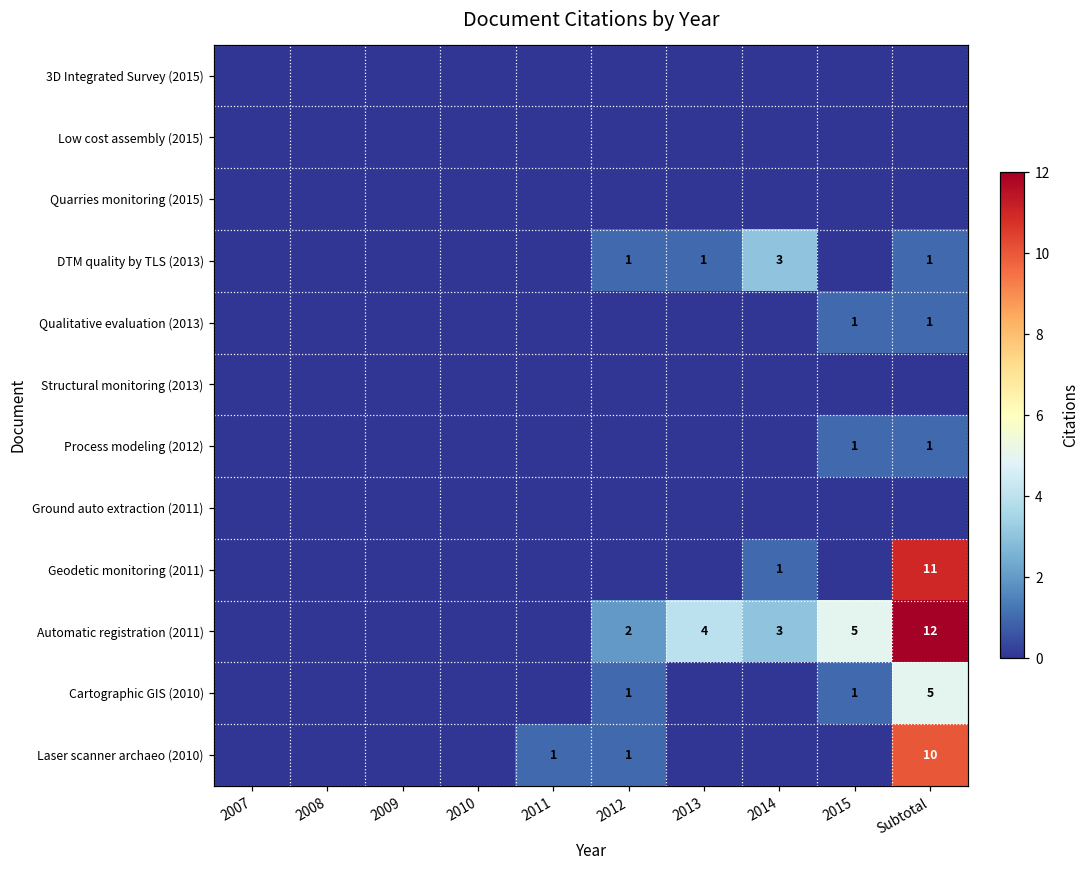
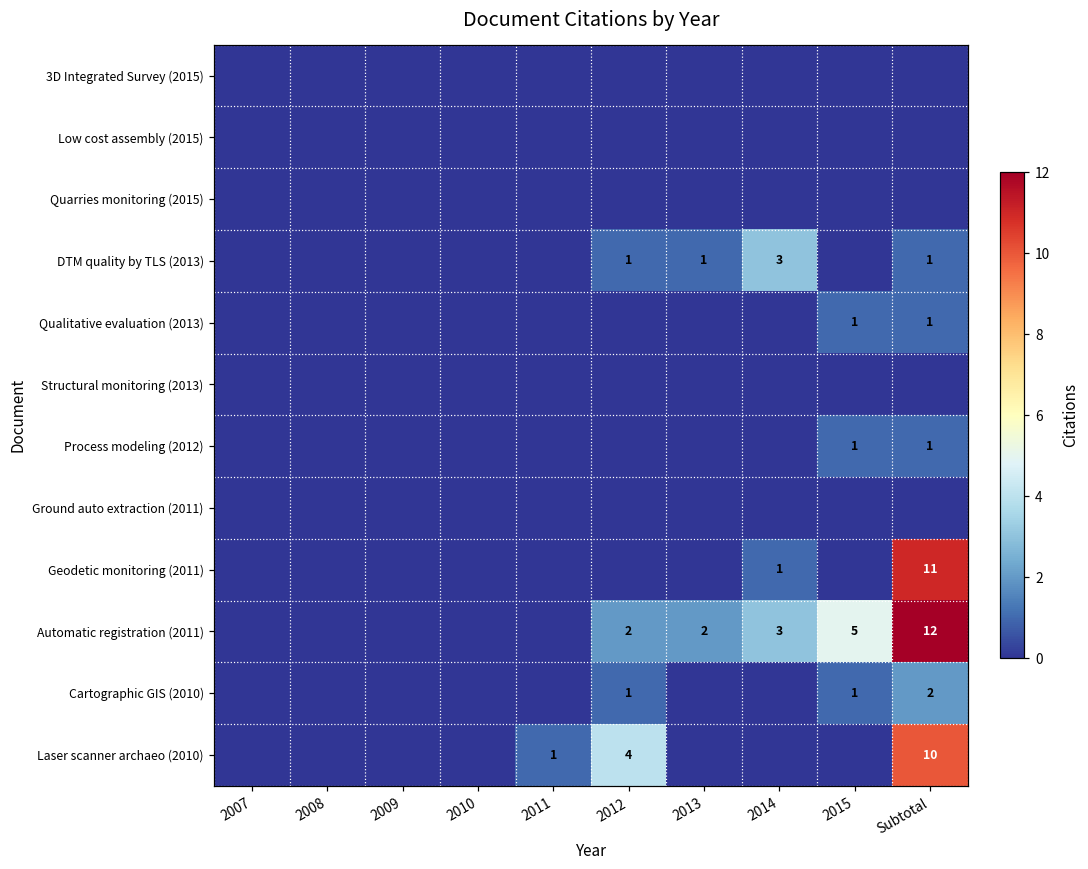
Automatic registration (2011), 2013: 4 -> 2
Cartographic GIS (2010), Subtotal: 5 -> 2
Laser scanner archaeo (2010), 2012: 1 -> 4
